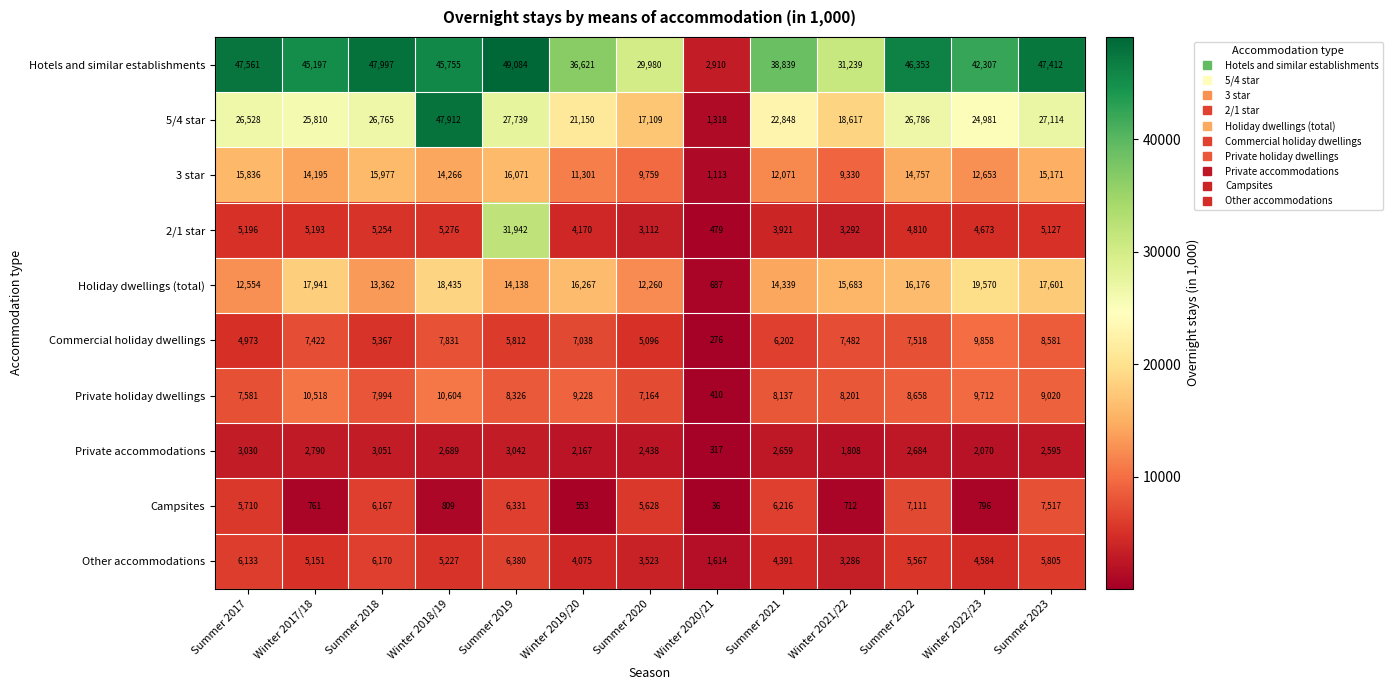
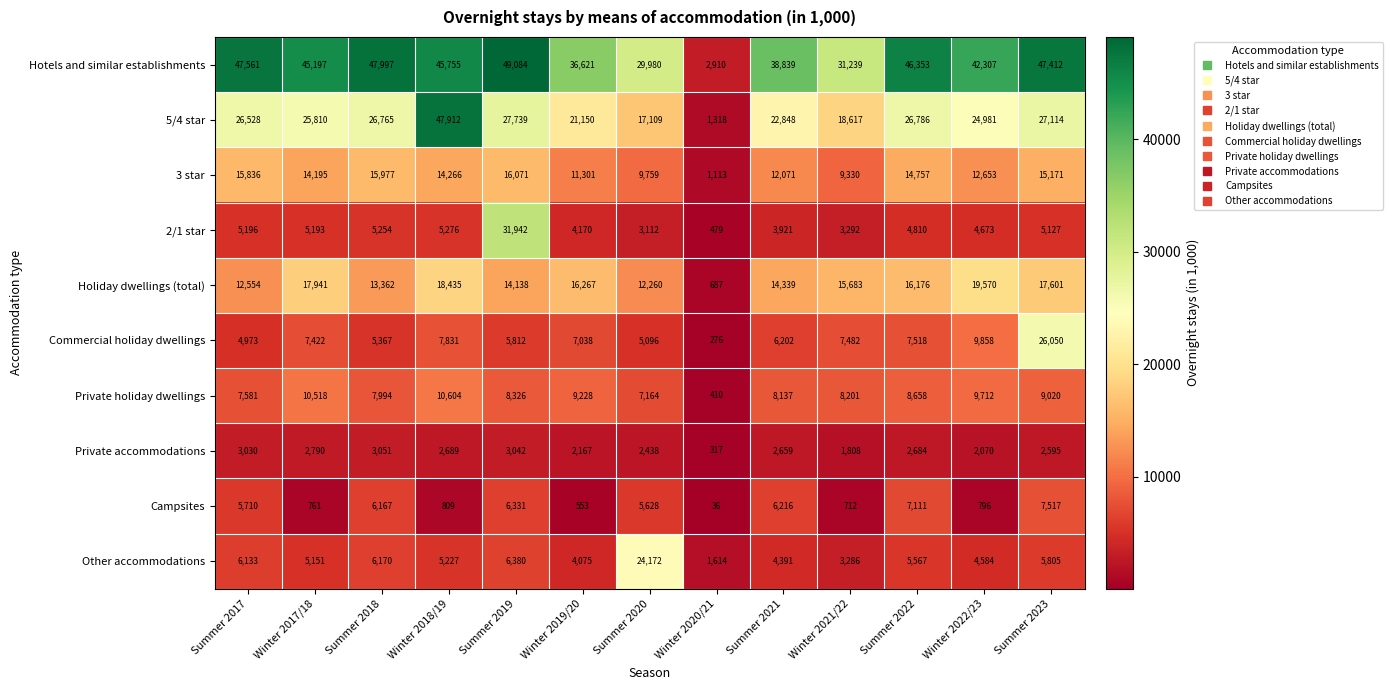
Commercial holiday dwellings, Summer 2023: 8,581 -> 26,050
Other accommodations, Summer 2020: 3,523 -> 24,172
